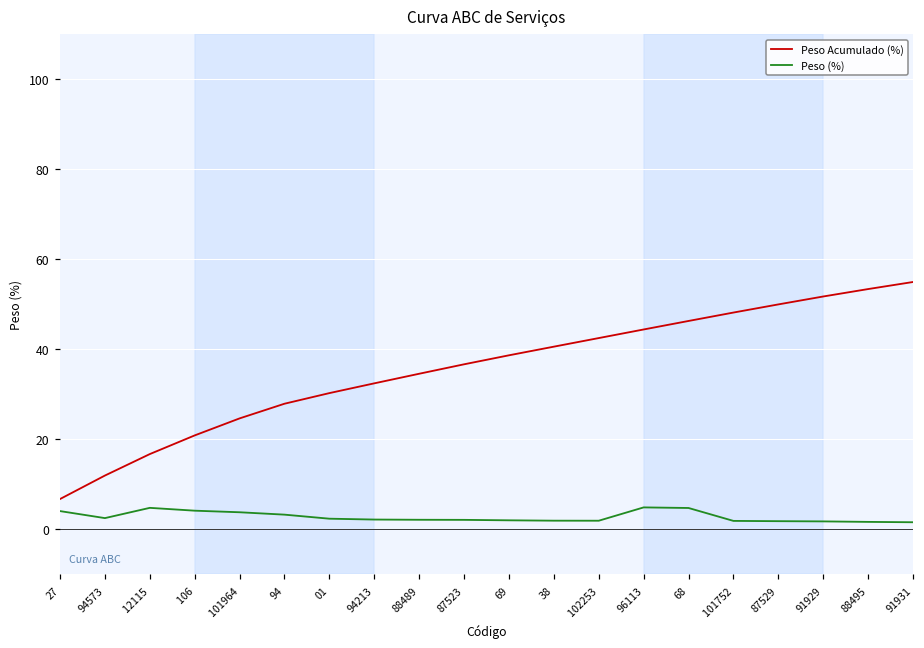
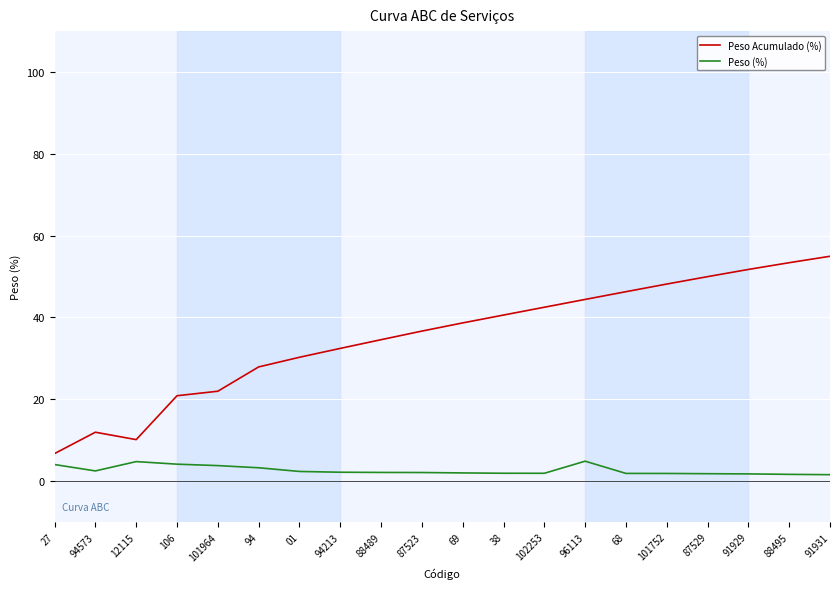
Peso Acumulado (%), 12115: 17 -> 10
Peso Acumulado (%), 101964: 25 -> 22
Peso (%), 68: 5 -> 2
